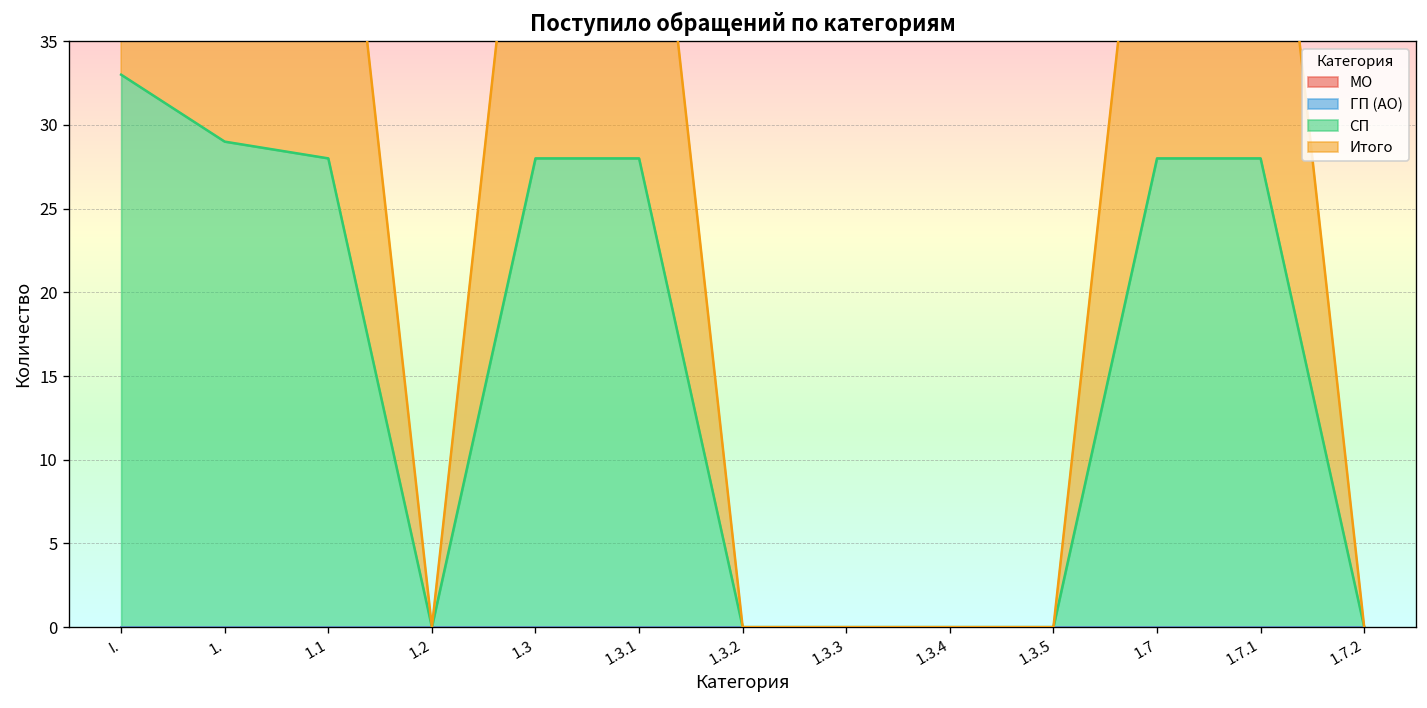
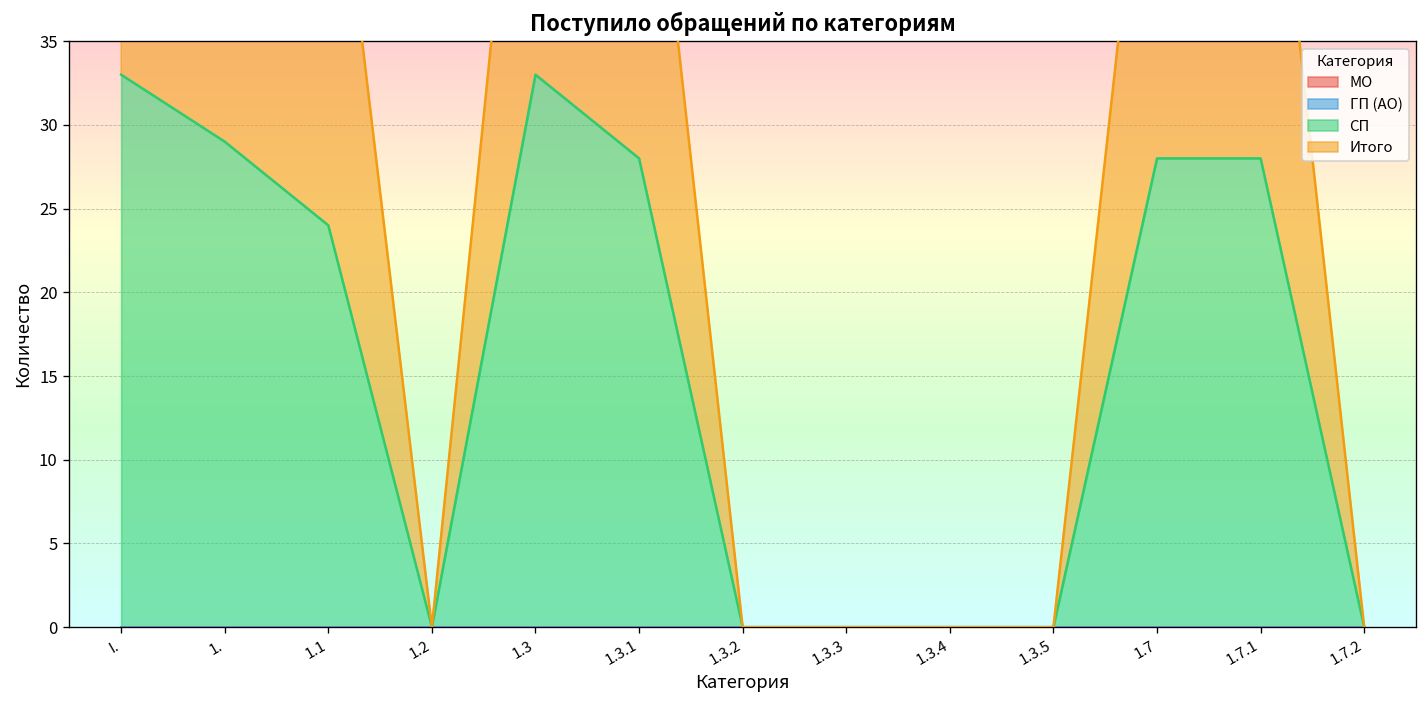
СП, 1.1: 28 -> 24
СП, 1.3: 28 -> 33
